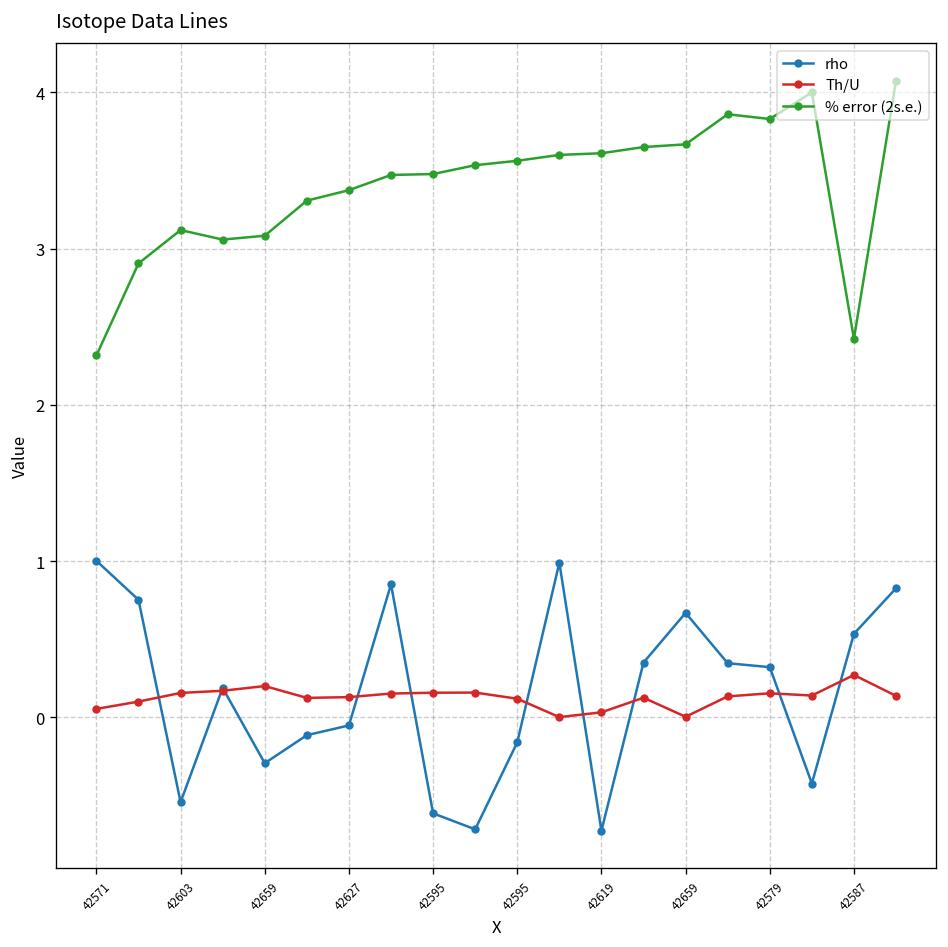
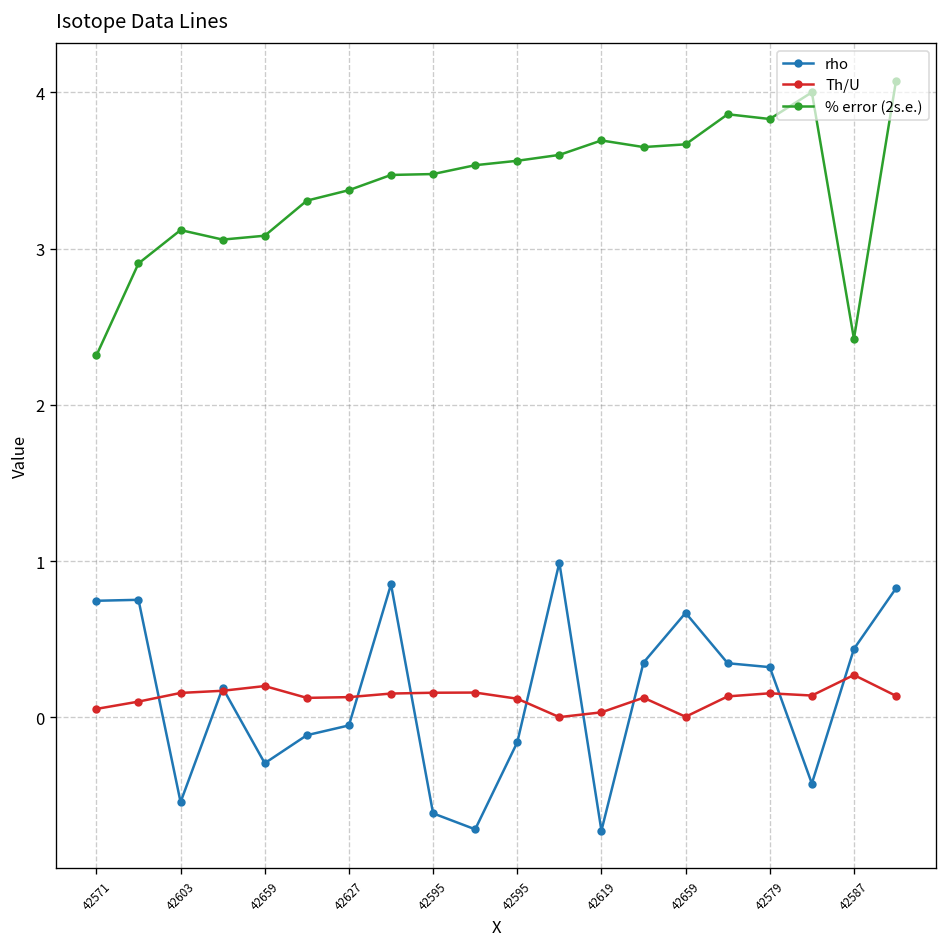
rho, 42571: 1.00 -> 0.75
% error (2s.e.), 42619: 3.61 -> 3.69
rho, 42587: 0.53 -> 0.44
